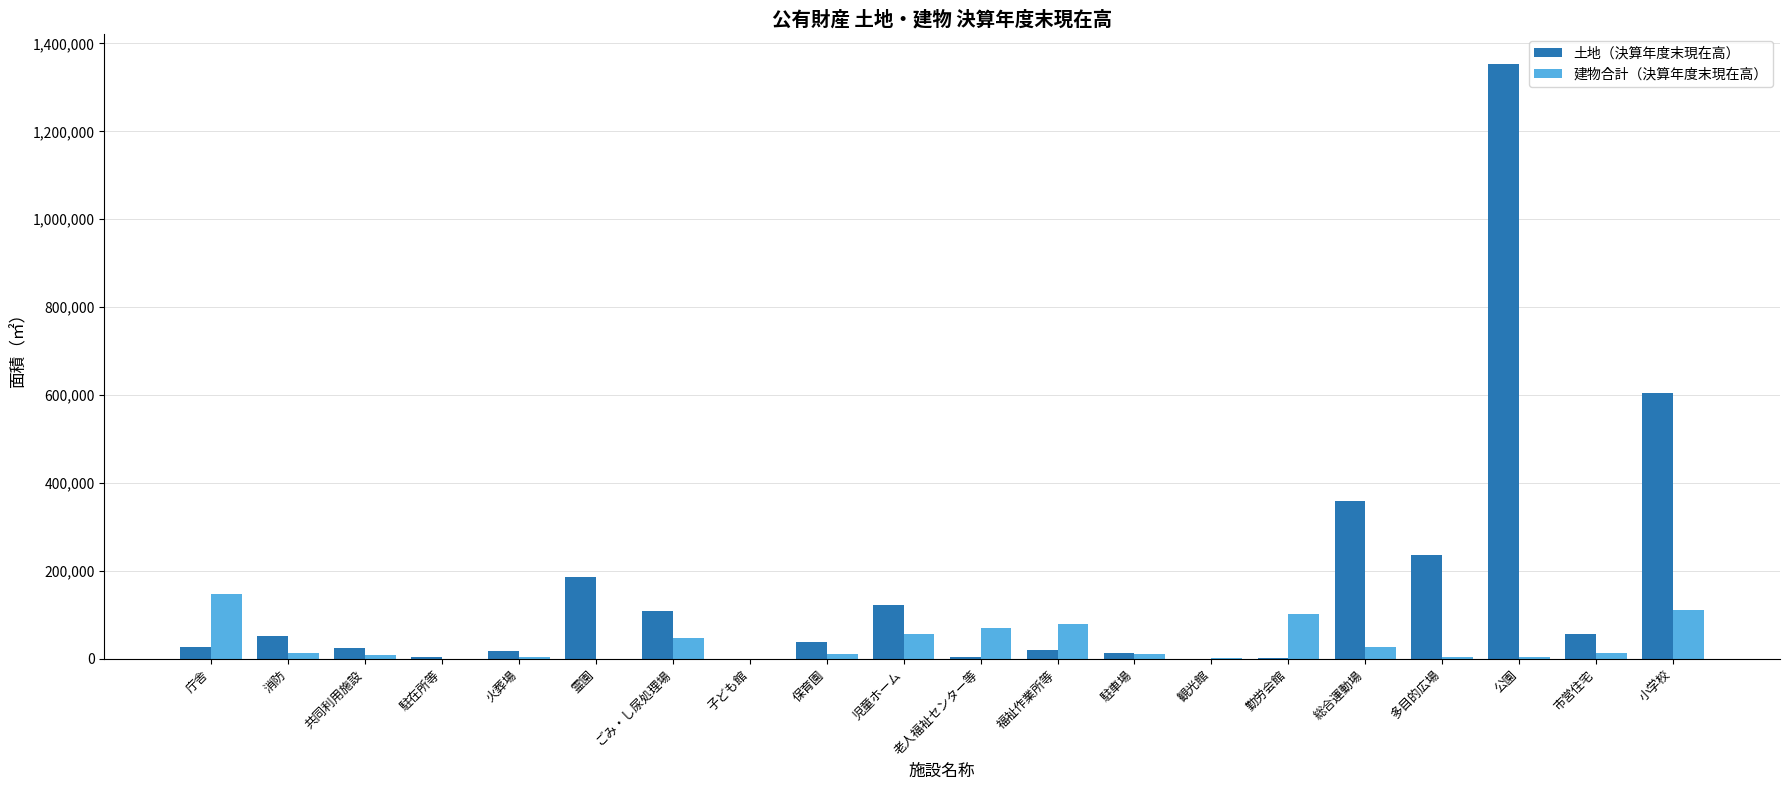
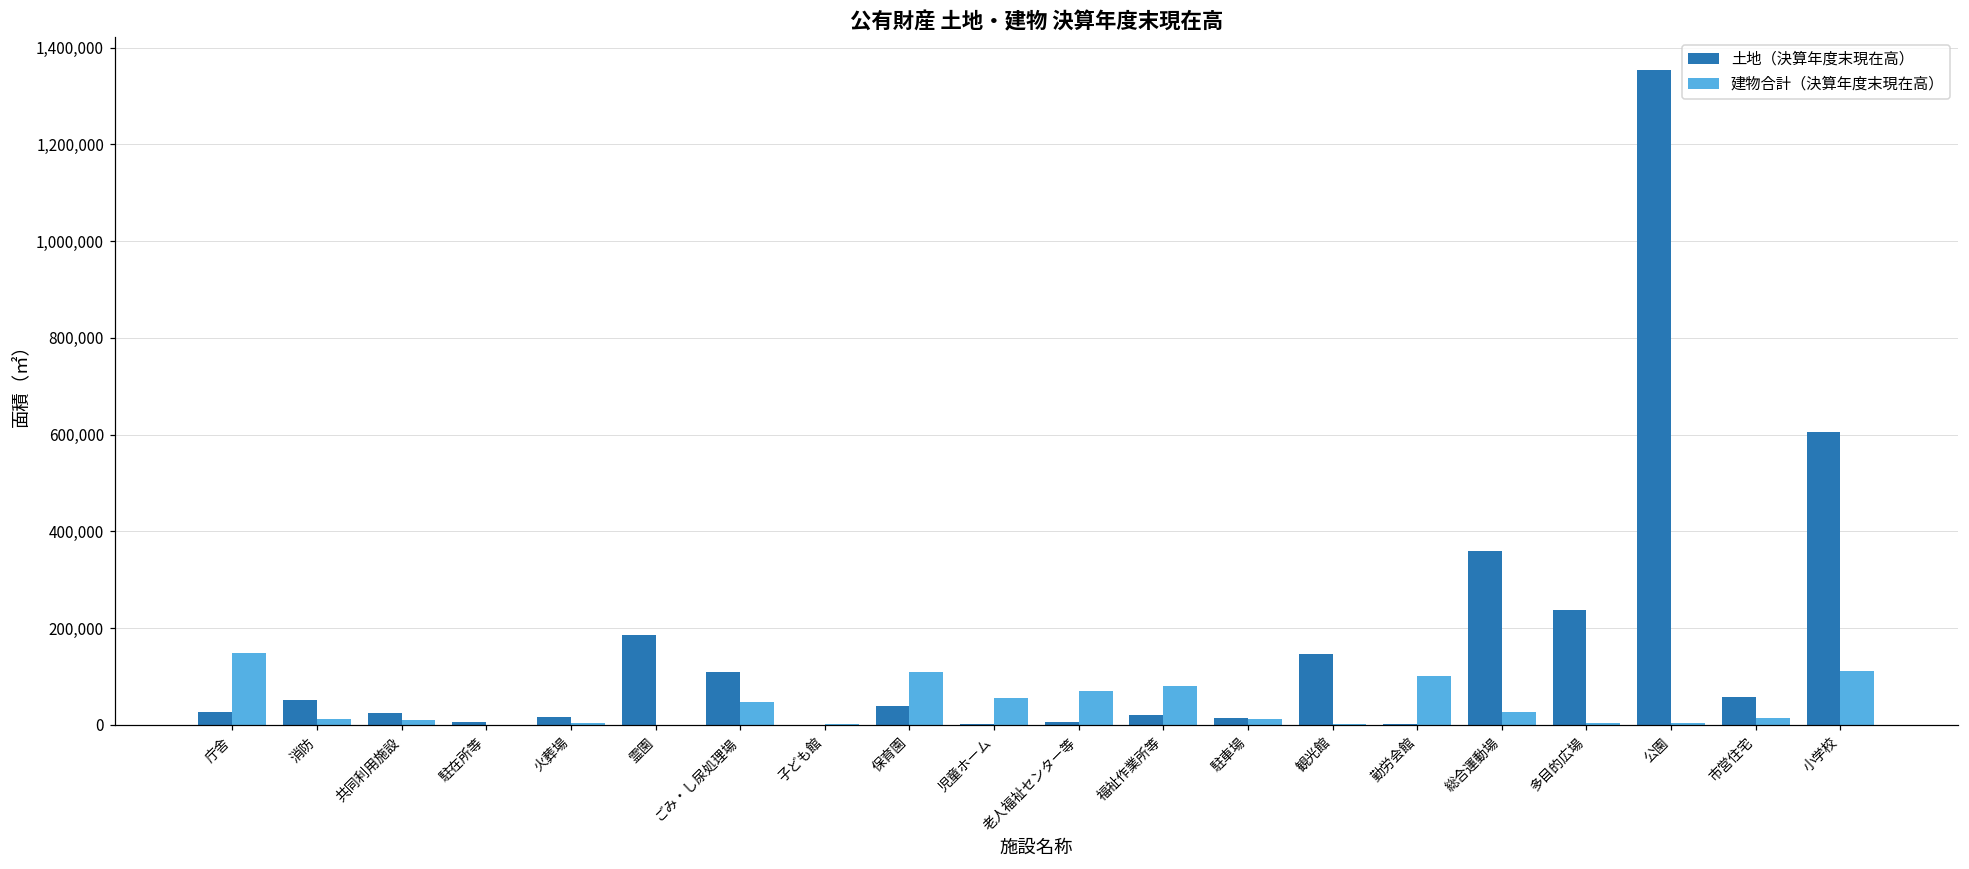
建物合計（決算年度末現在高）, 保育園: 10,000 -> 110,000
土地（決算年度末現在高）, 児童ホーム: 120,000 -> 0
土地（決算年度末現在高）, 観光館: 0 -> 150,000
